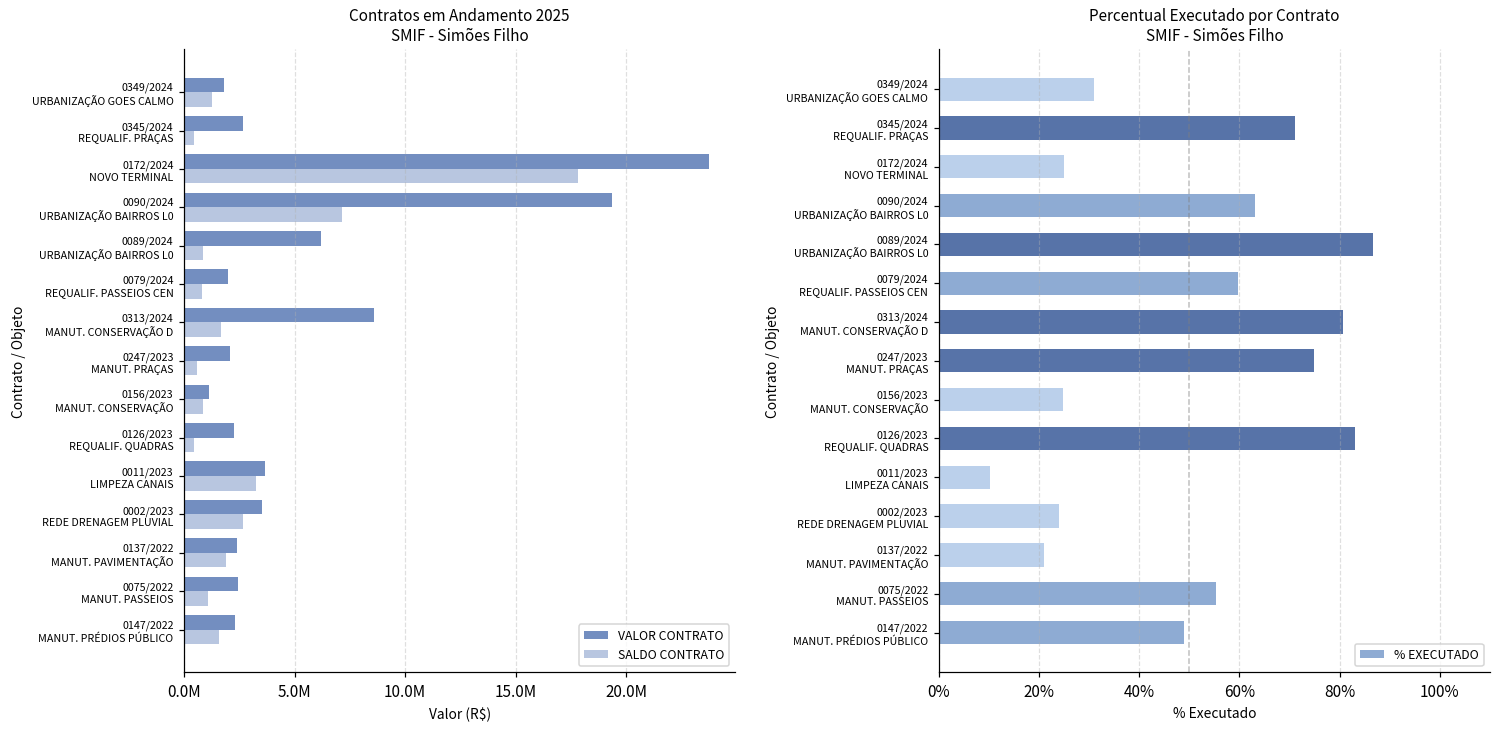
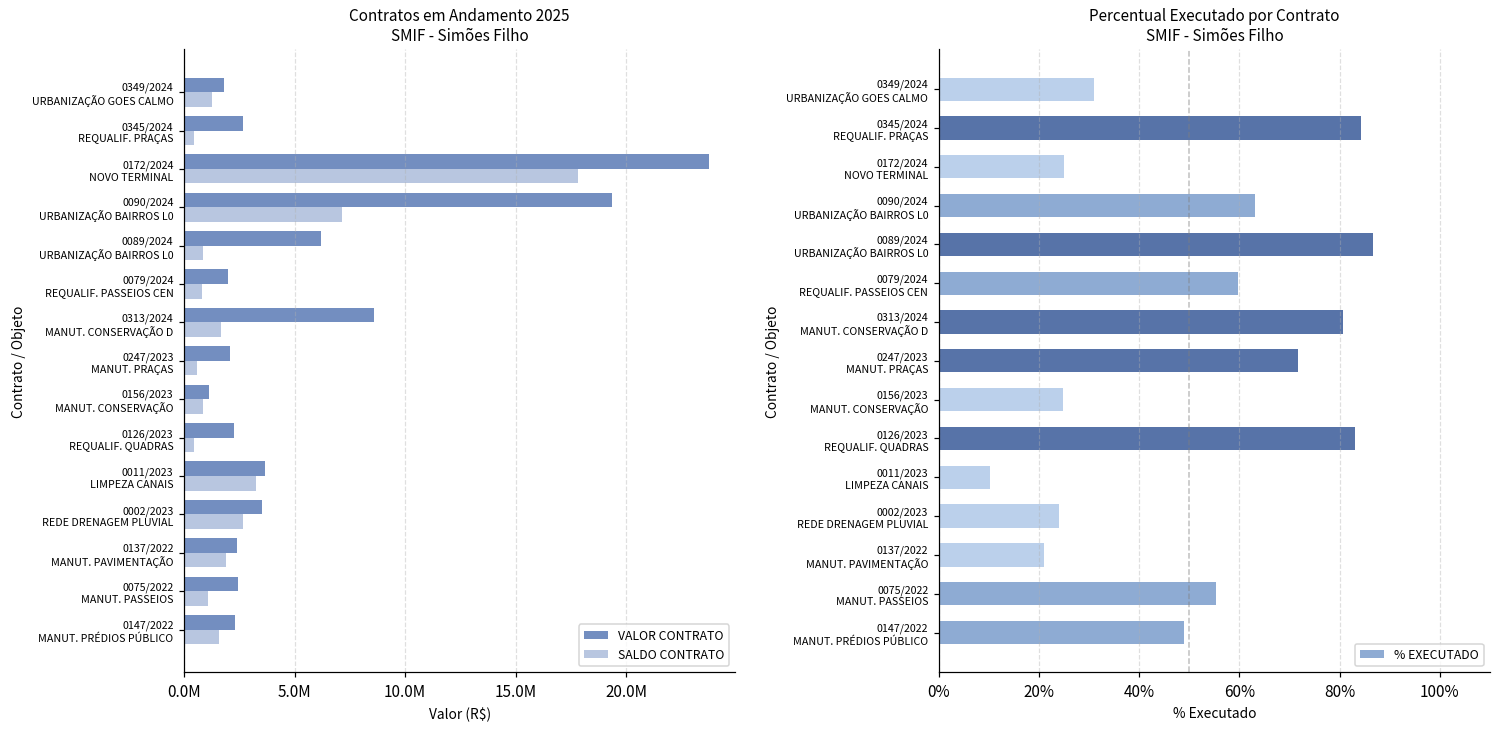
Percentual Executado por Contrato SMIF - Simões Filho, 0345/2024 REQUALIF. PRAÇAS: 71% -> 84%
Percentual Executado por Contrato SMIF - Simões Filho, 0247/2023 MANUT. PRAÇAS: 75% -> 72%
